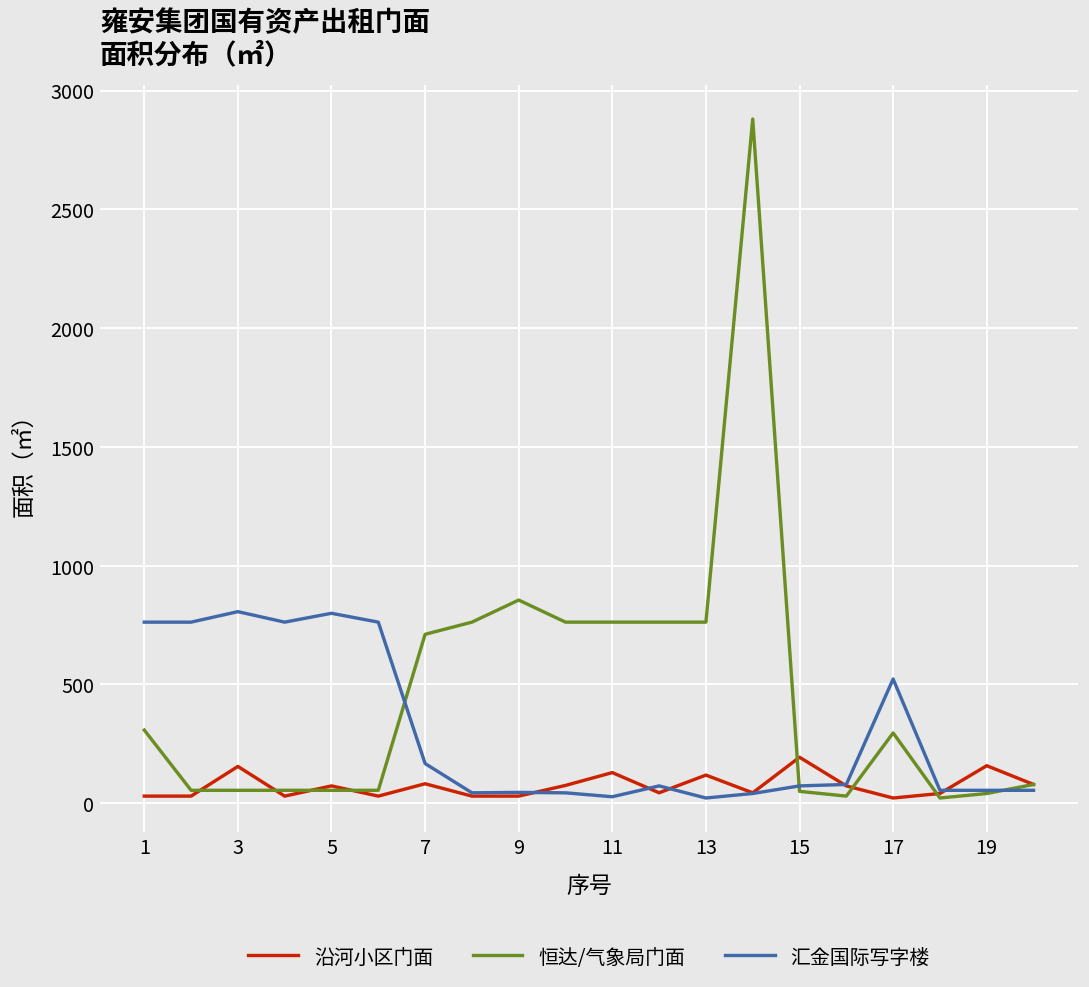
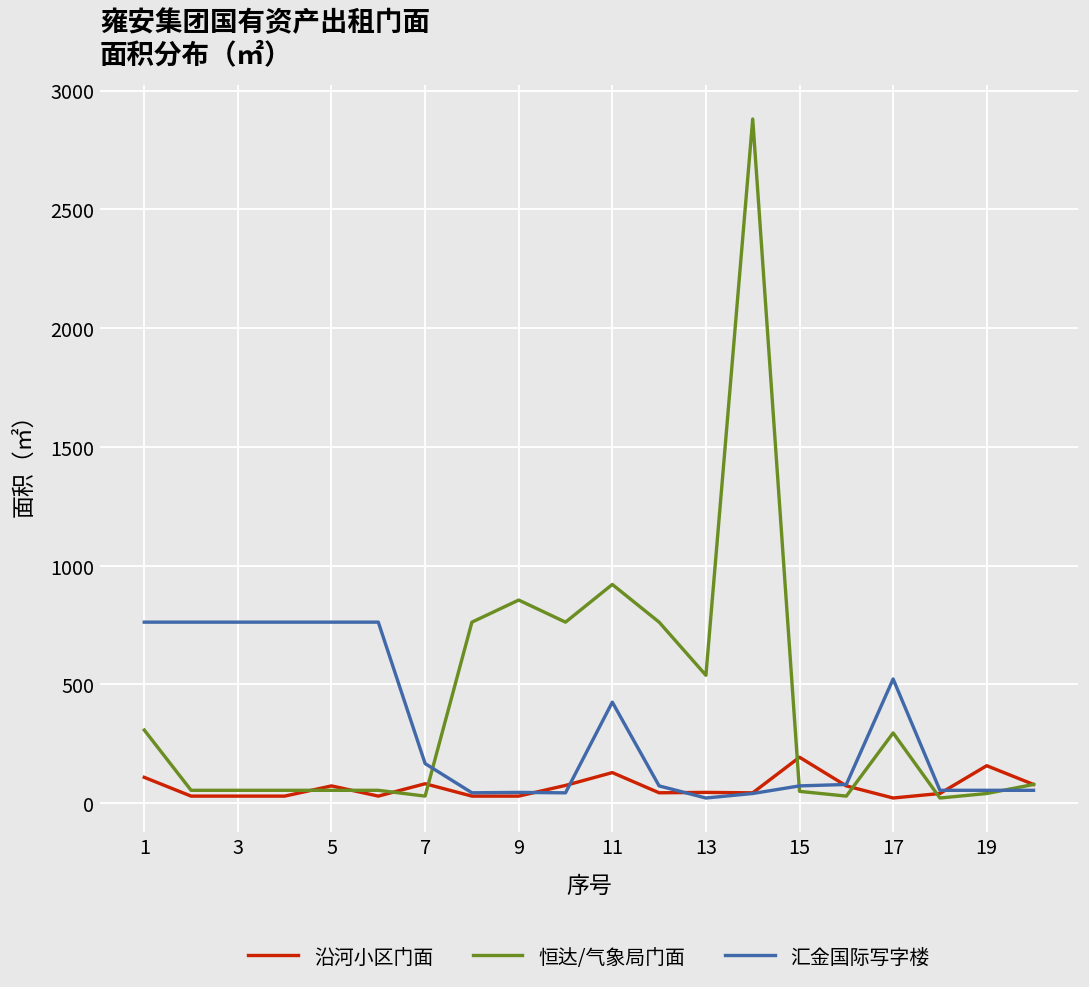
沿河小区门面, 1: 30 -> 110
沿河小区门面, 3: 160 -> 30
汇金国际写字楼, 3: 810 -> 760
汇金国际写字楼, 5: 800 -> 760
恒达/气象局门面, 7: 710 -> 30
恒达/气象局门面, 11: 760 -> 920
汇金国际写字楼, 11: 30 -> 430
沿河小区门面, 13: 120 -> 50
恒达/气象局门面, 13: 760 -> 540
